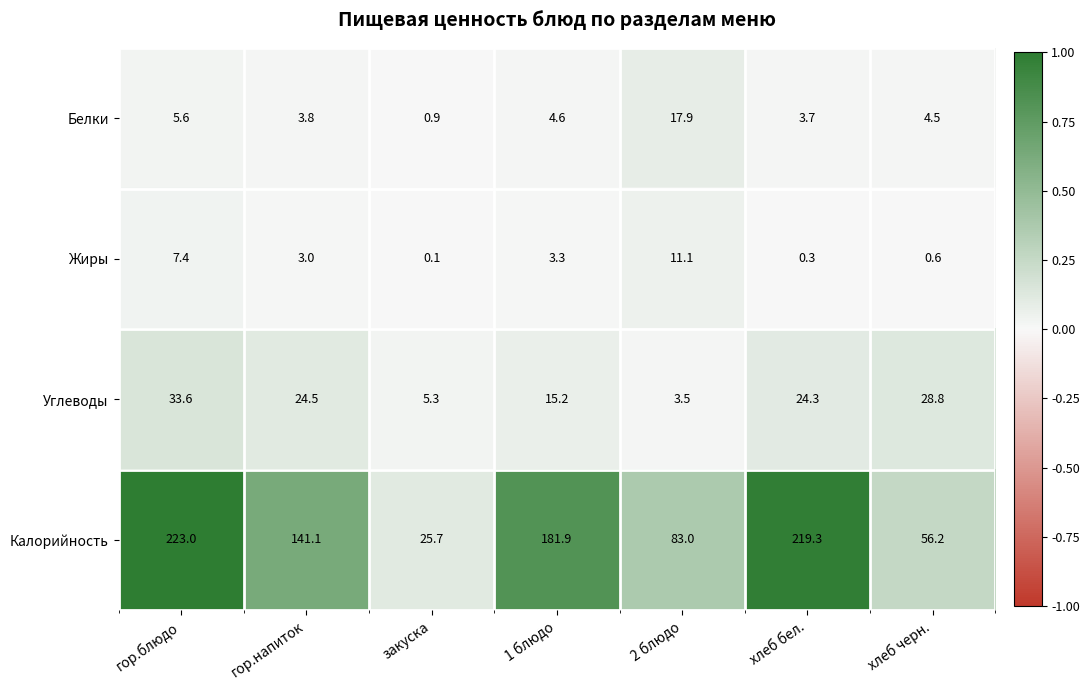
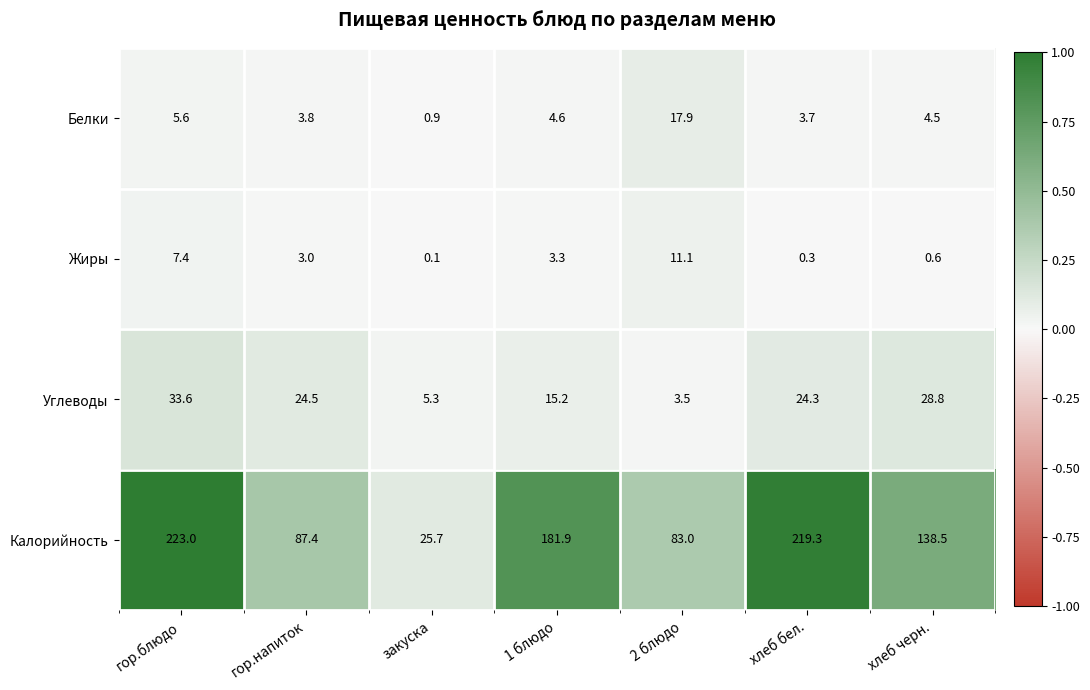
Калорийность, гор.напиток: 141.1 -> 87.4
Калорийность, хлеб черн.: 56.2 -> 138.5
